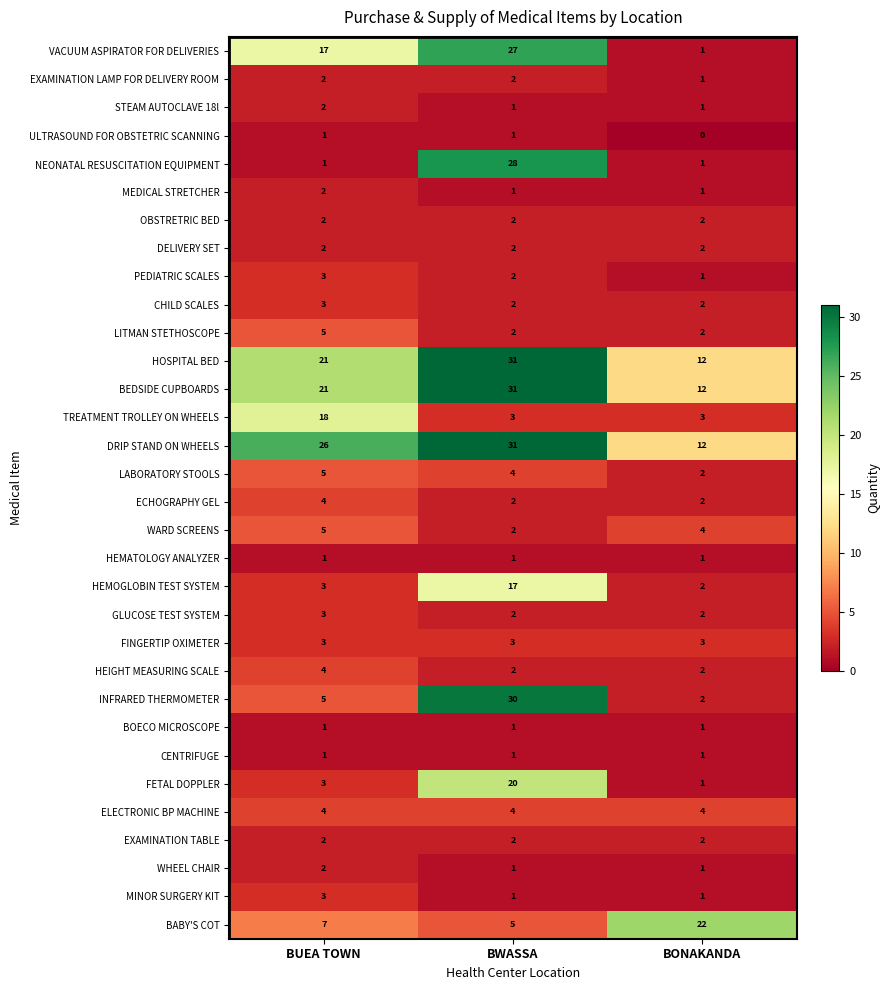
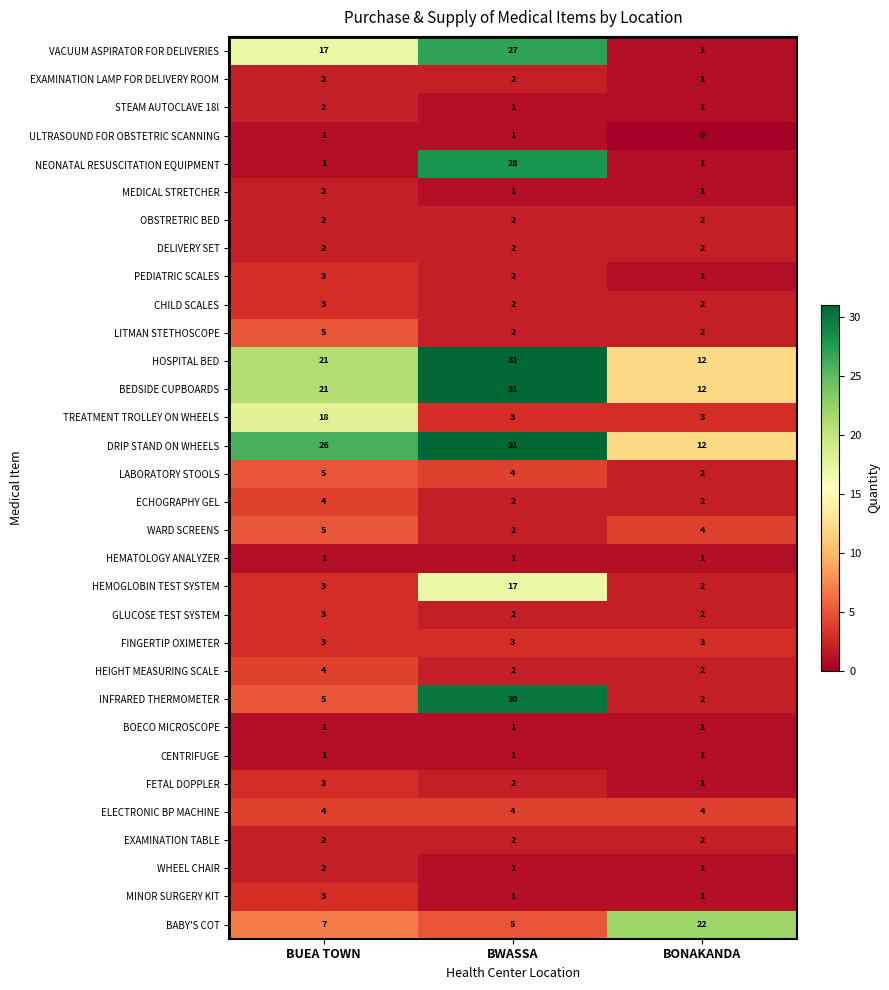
FETAL DOPPLER, BWASSA: 20 -> 2
